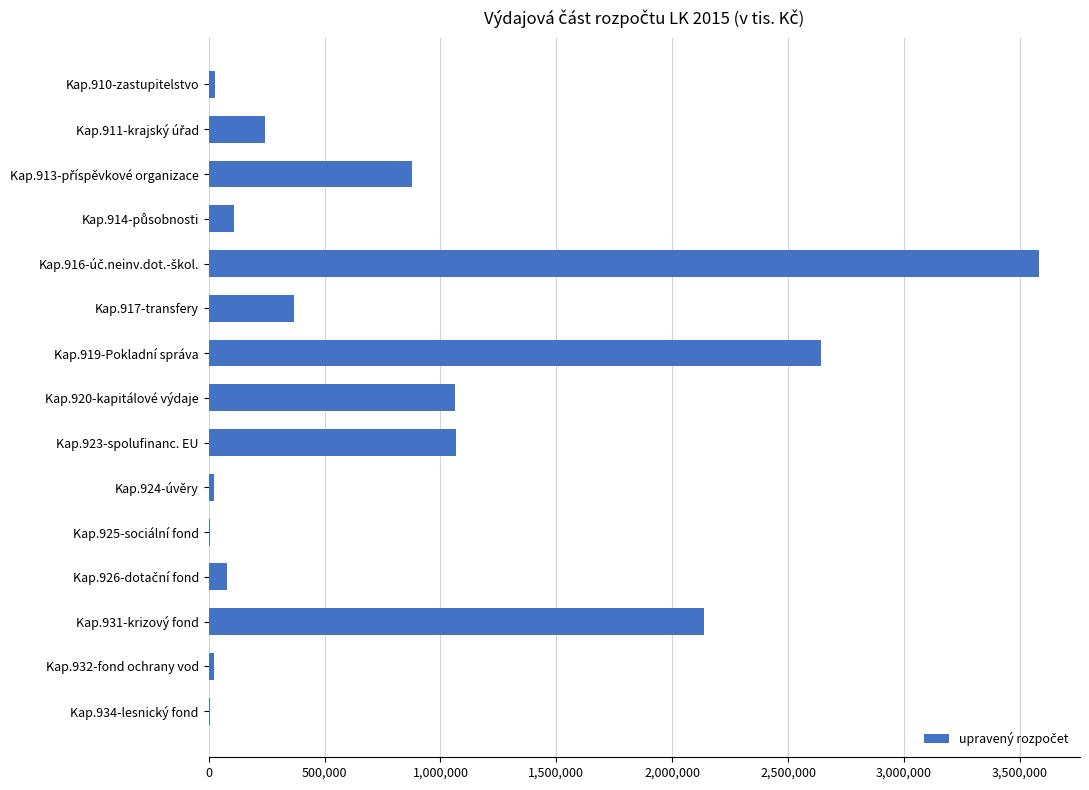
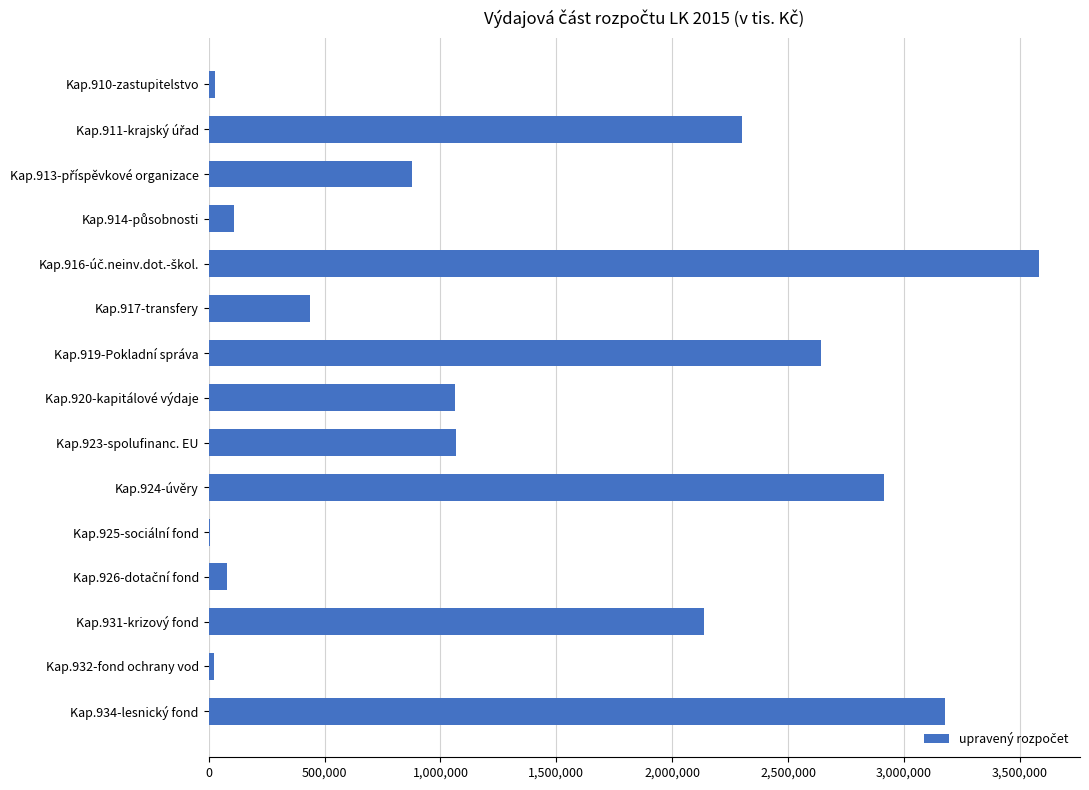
Kap.911-krajský úřad: 240,000 -> 2,300,000
Kap.917-transfery: 370,000 -> 440,000
Kap.924-úvěry: 20,000 -> 2,910,000
Kap.934-lesnický fond: 0 -> 3,180,000
